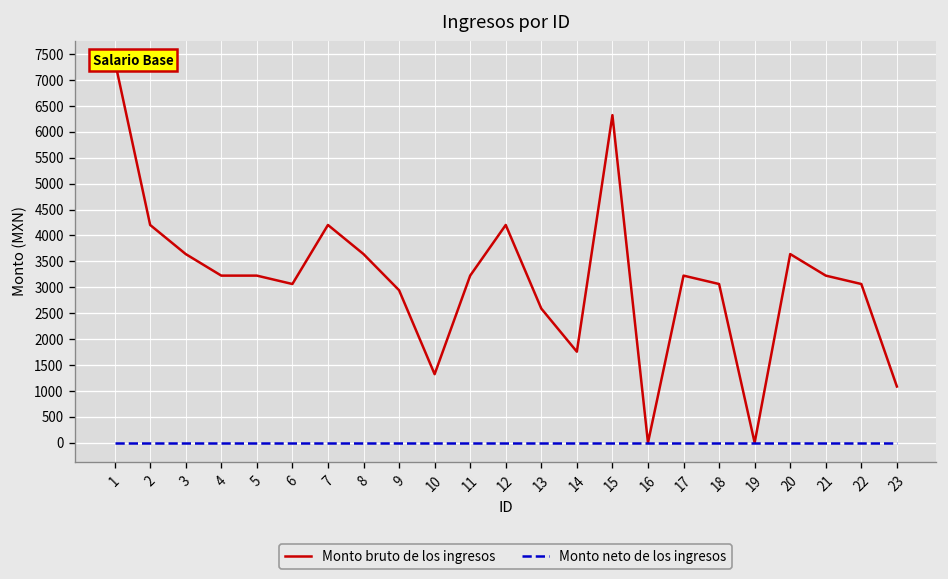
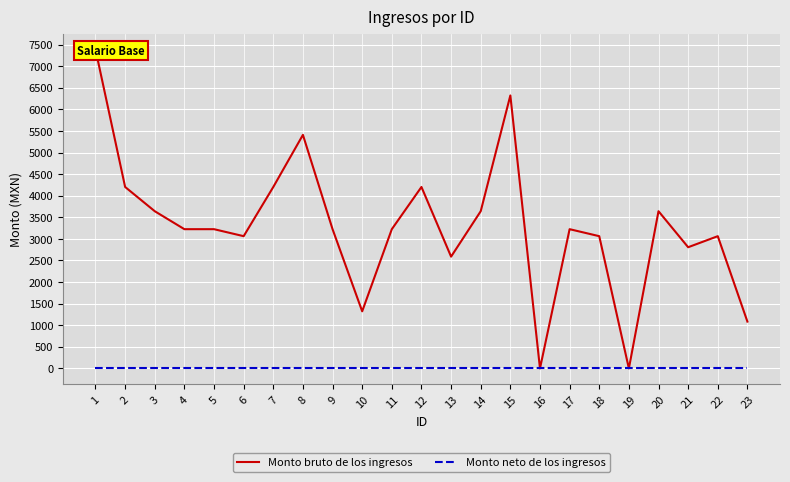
Monto bruto de los ingresos, 8: 3600 -> 5400
Monto bruto de los ingresos, 9: 2900 -> 3200
Monto bruto de los ingresos, 14: 1800 -> 3600
Monto bruto de los ingresos, 21: 3200 -> 2800
